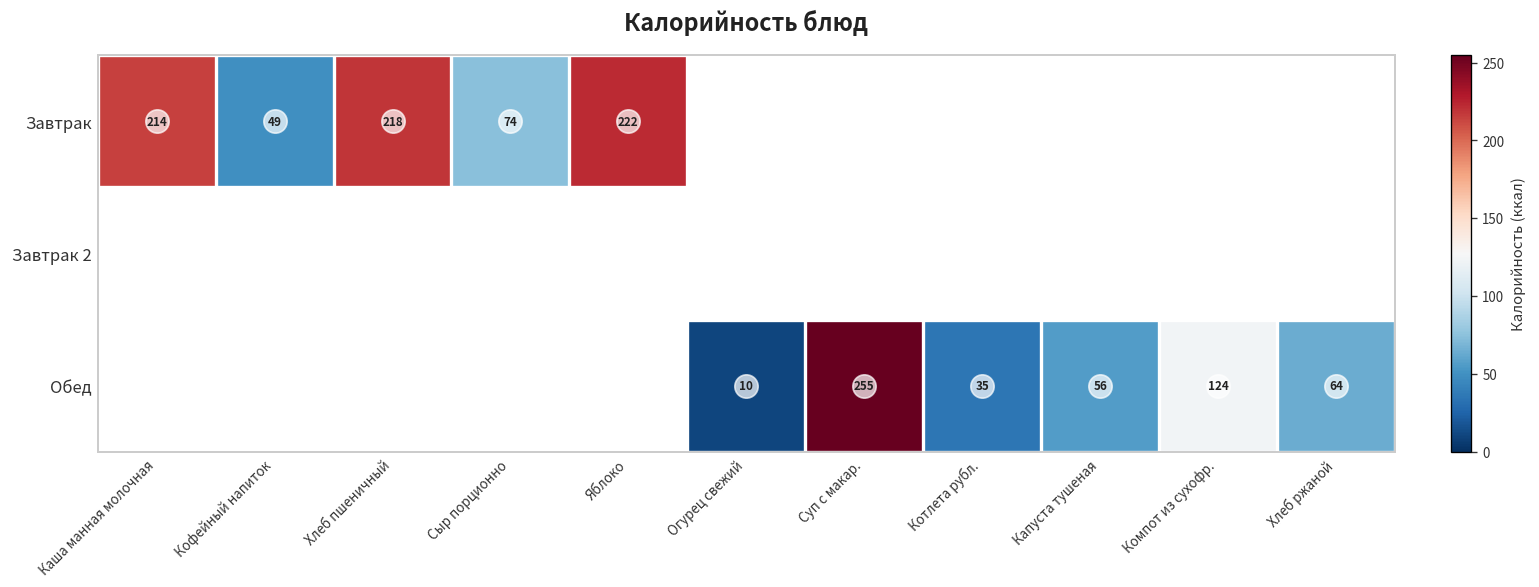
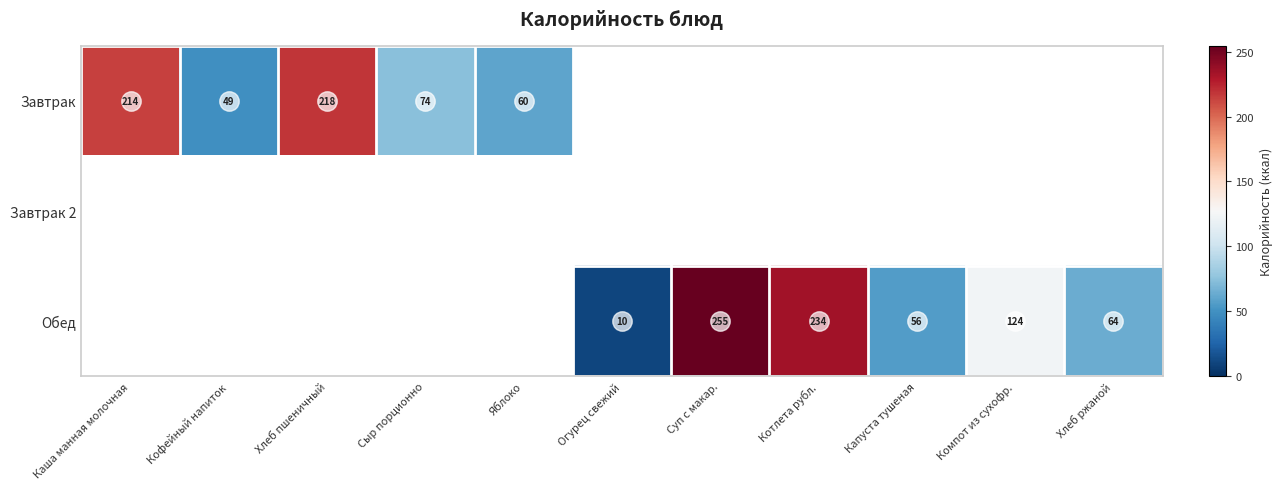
Завтрак, Яблоко: 222 -> 60
Обед, Котлета рубл.: 35 -> 234
